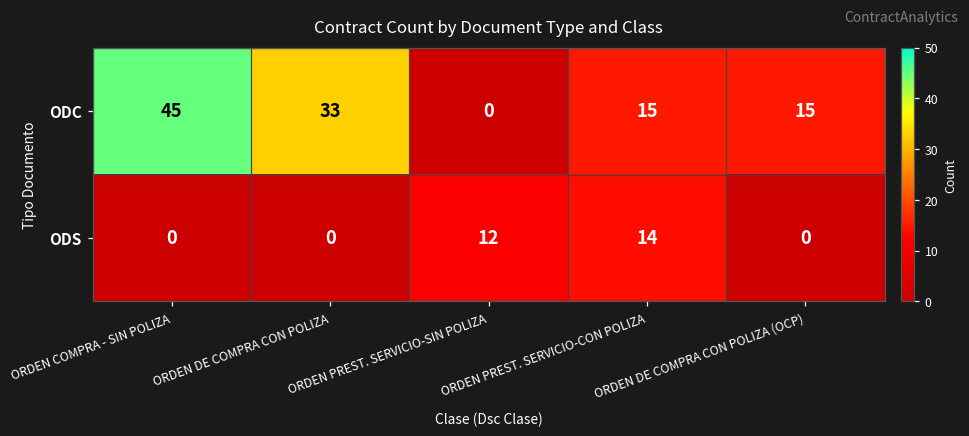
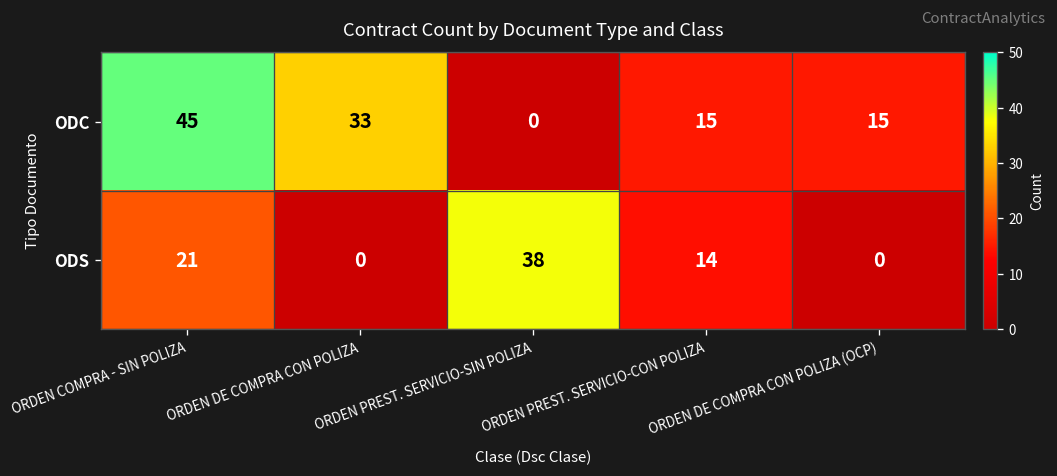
ODS, ORDEN COMPRA - SIN POLIZA: 0 -> 21
ODS, ORDEN PREST. SERVICIO-SIN POLIZA: 12 -> 38
